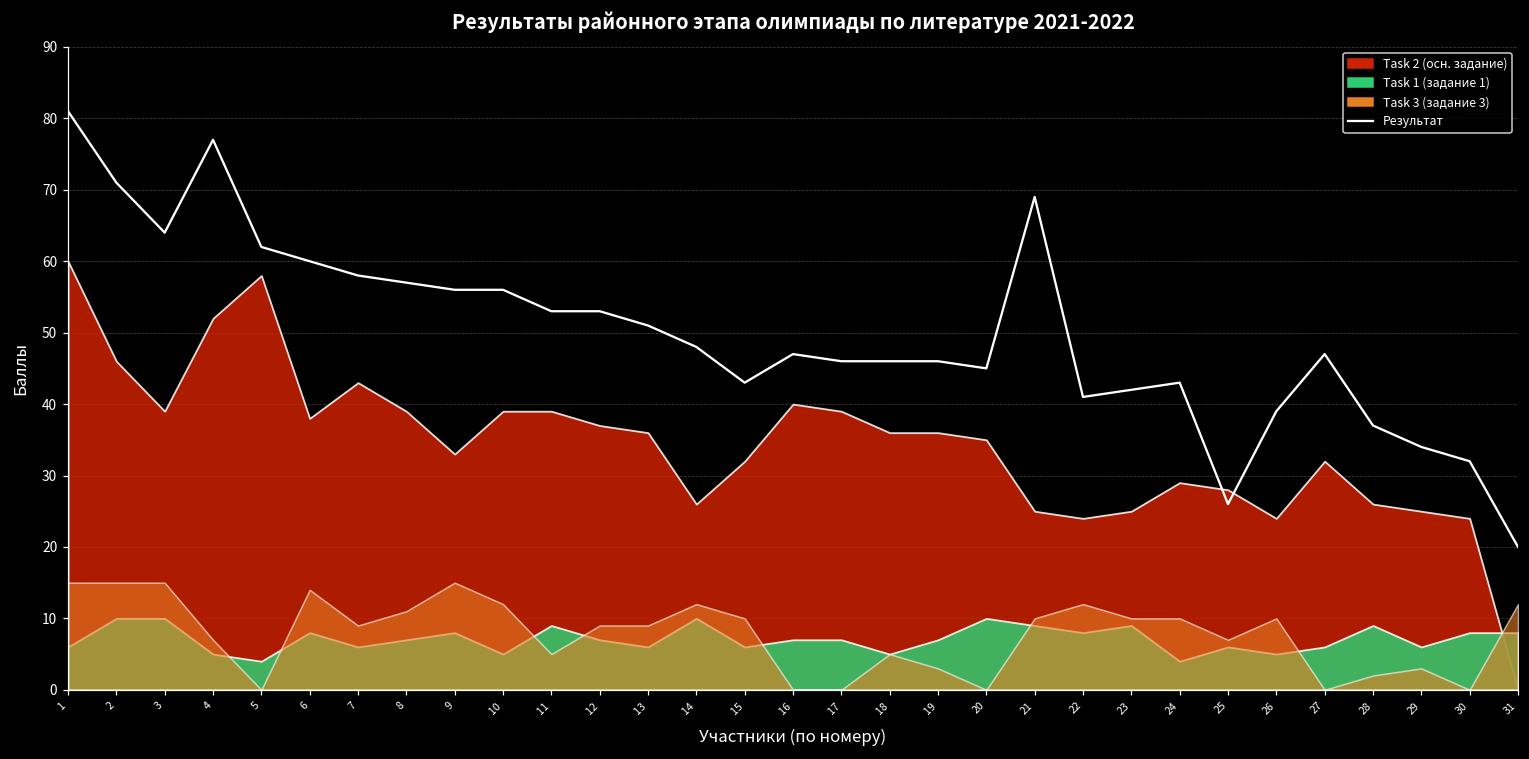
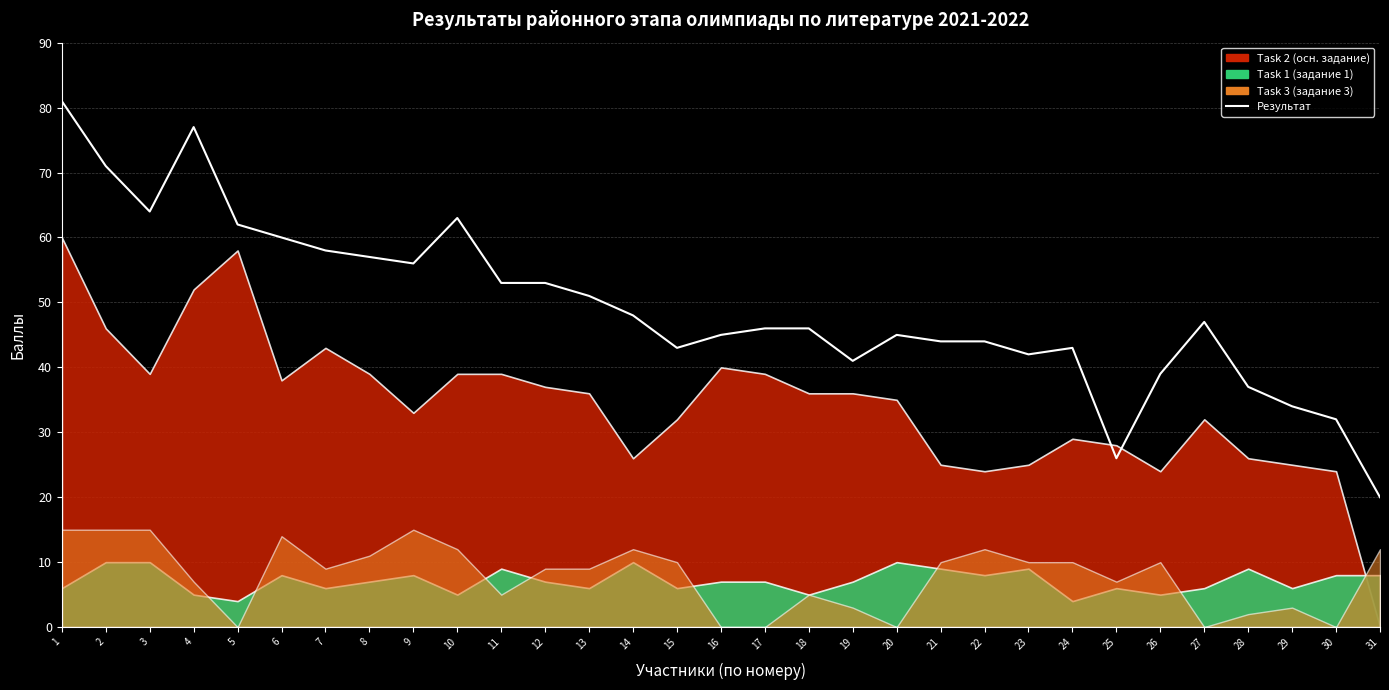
Результат, 10: 56 -> 63
Результат, 16: 47 -> 45
Результат, 19: 46 -> 41
Результат, 21: 69 -> 44
Результат, 22: 41 -> 44
